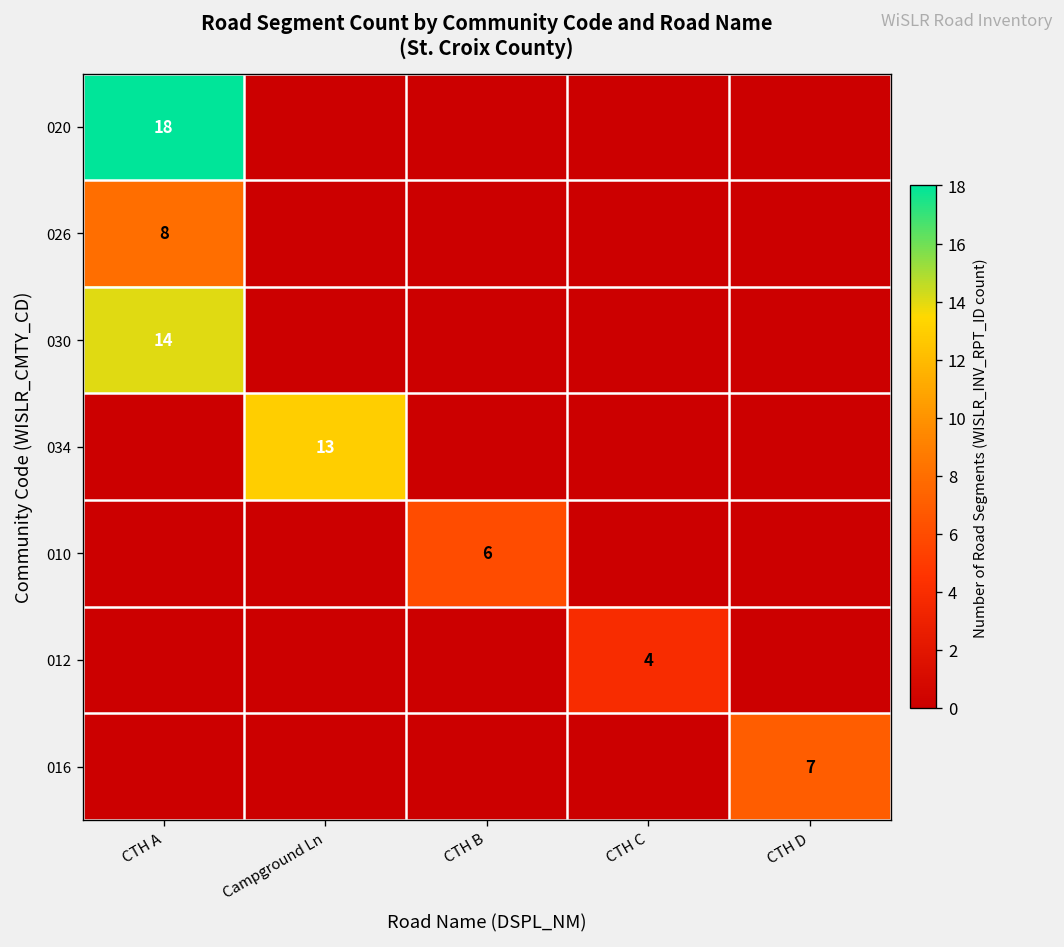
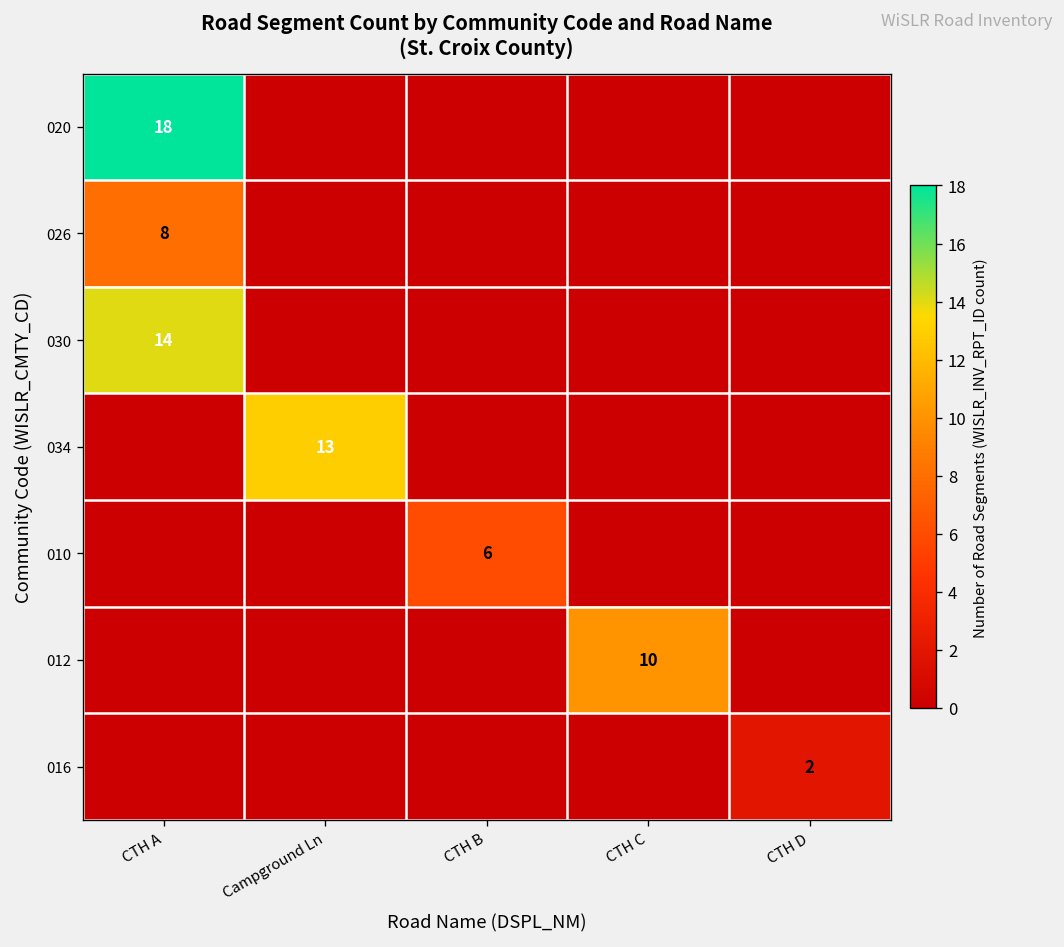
012, CTH C: 4 -> 10
016, CTH D: 7 -> 2
